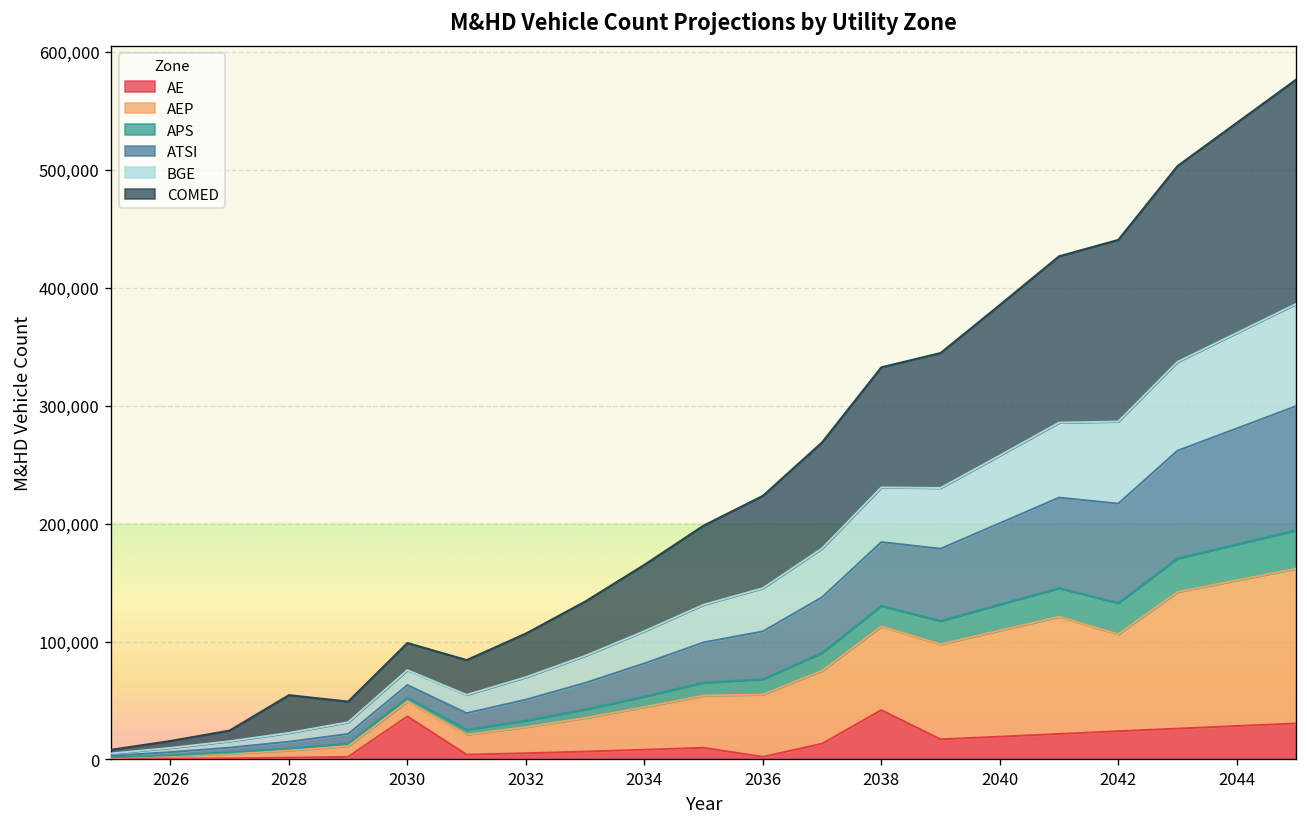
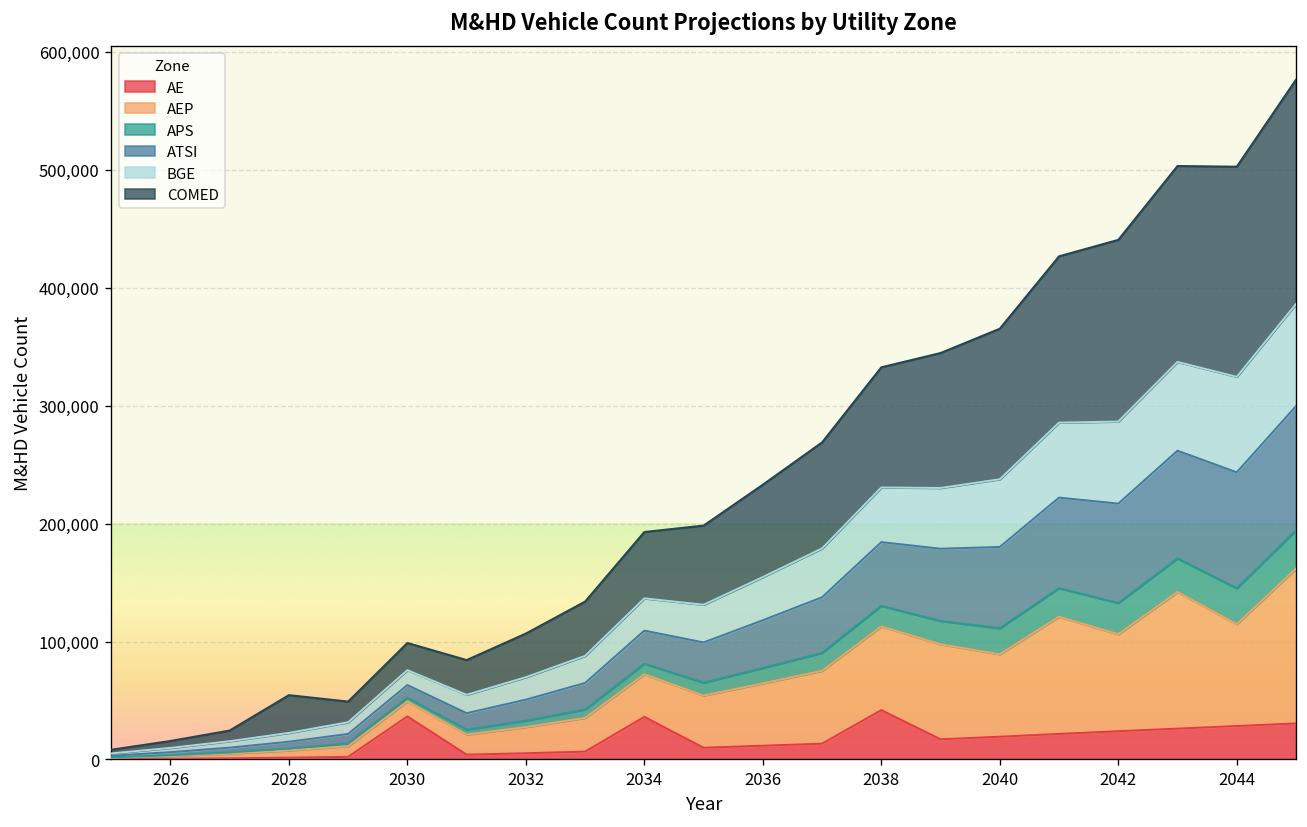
AE, 2034: 10,000 -> 40,000
AE, 2036: 0 -> 10,000
AEP, 2040: 90,000 -> 70,000
AEP, 2044: 120,000 -> 90,000
